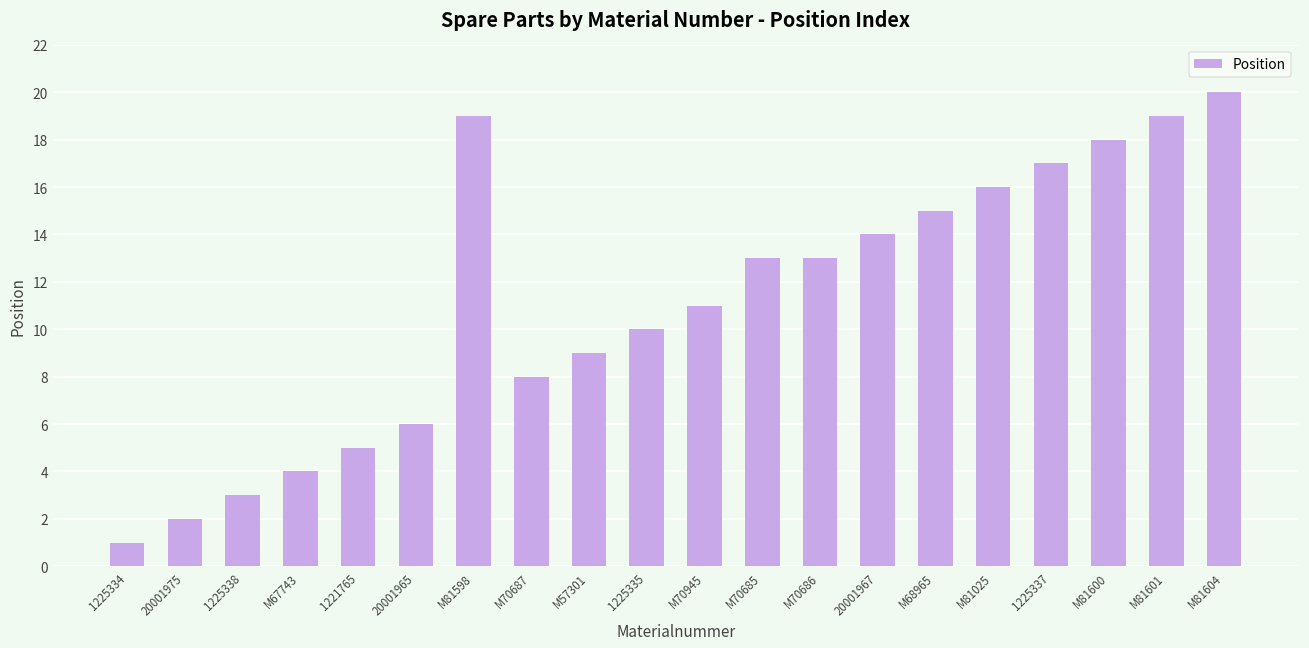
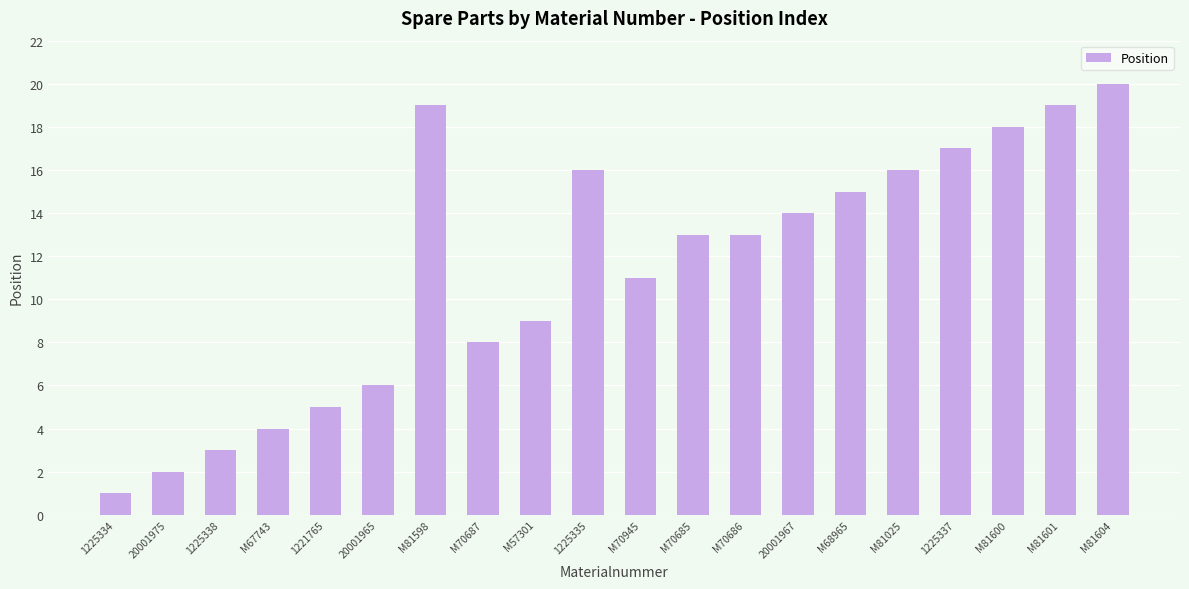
1225335: 10 -> 16
